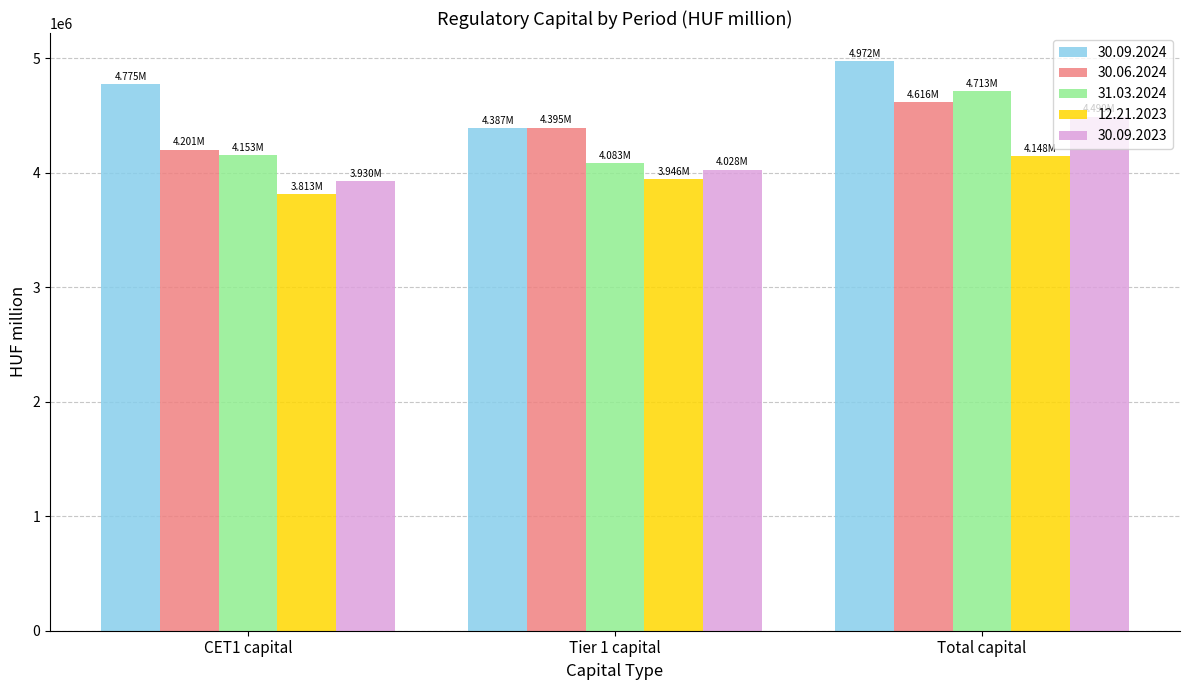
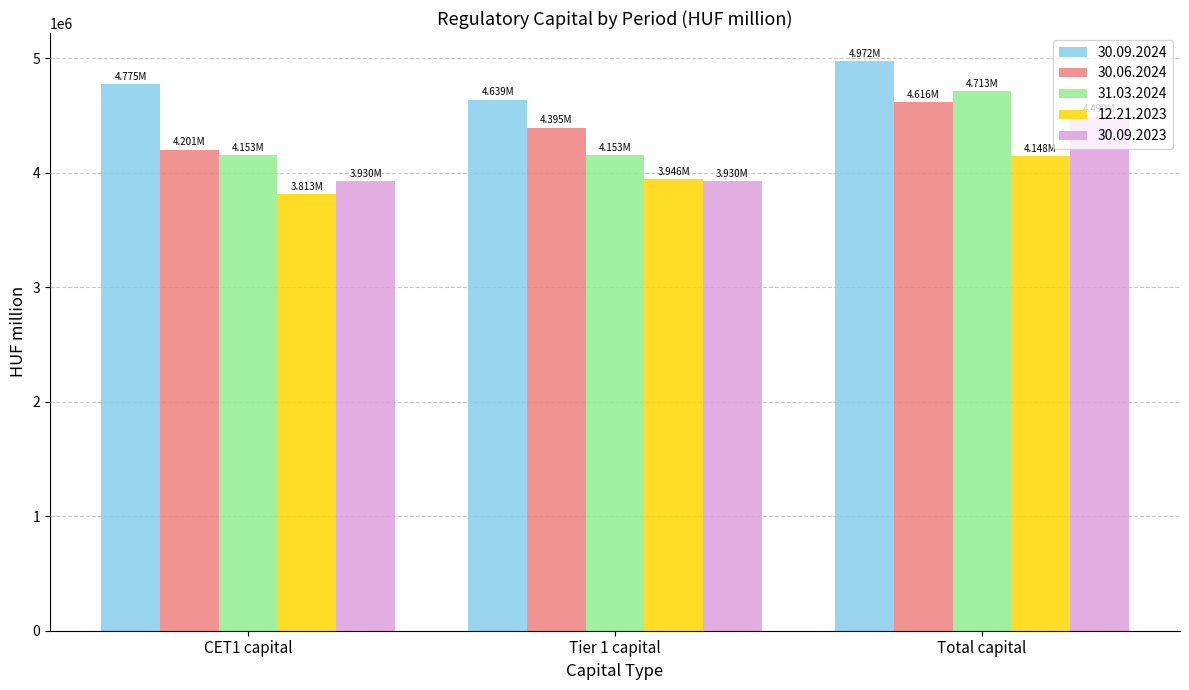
30.09.2024, Tier 1 capital: 4.387M -> 4.639M
31.03.2024, Tier 1 capital: 4.083M -> 4.153M
30.09.2023, Tier 1 capital: 4.028M -> 3.930M
